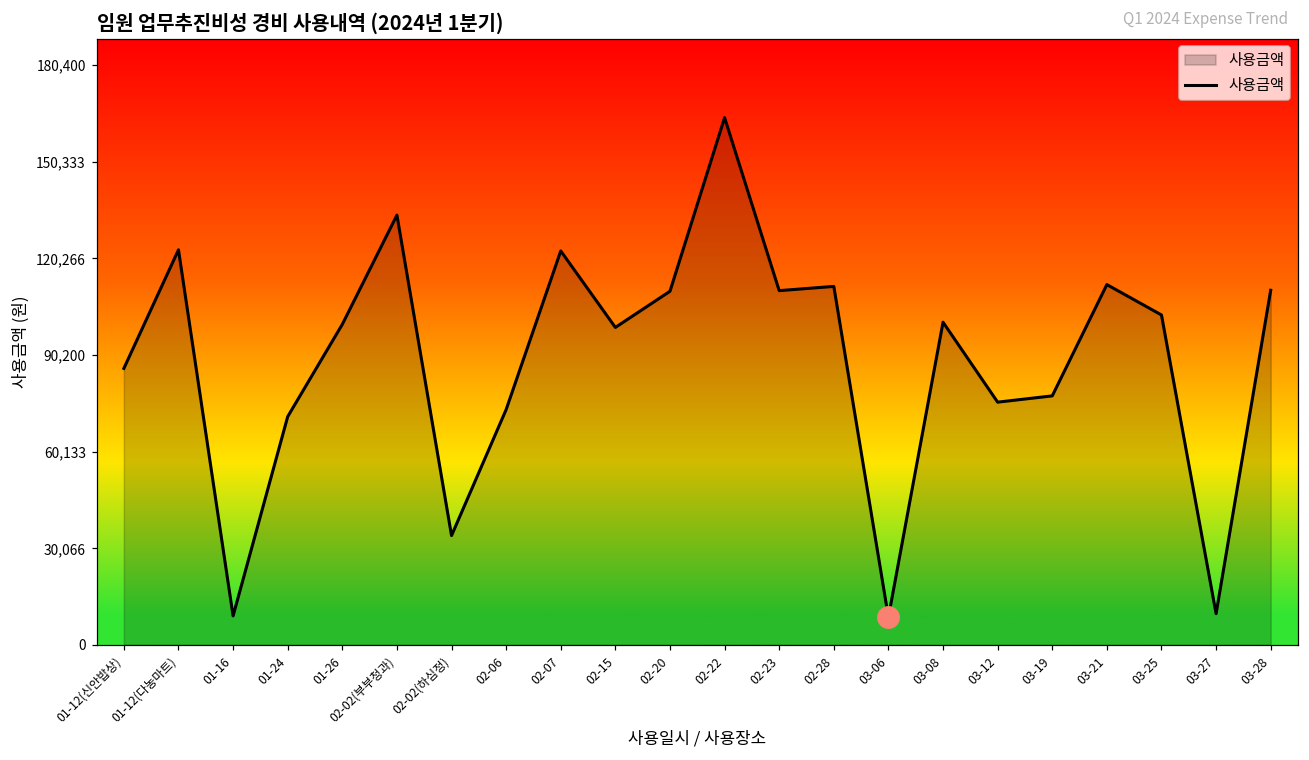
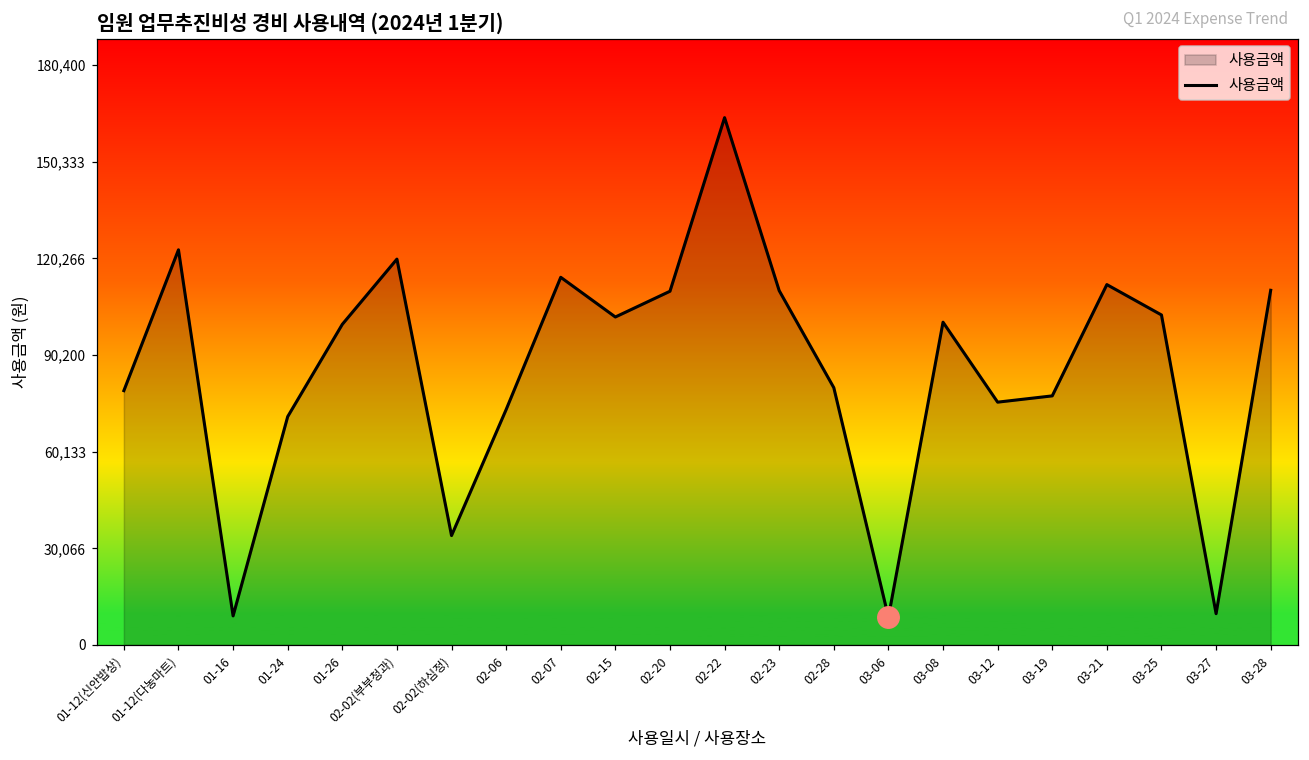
사용금액, 01-12(신안밥상): 86,000 -> 79,000
사용금액, 02-02(부부청과): 134,000 -> 120,000
사용금액, 02-07: 123,000 -> 114,000
사용금액, 02-15: 99,000 -> 102,000
사용금액, 02-28: 112,000 -> 80,000
